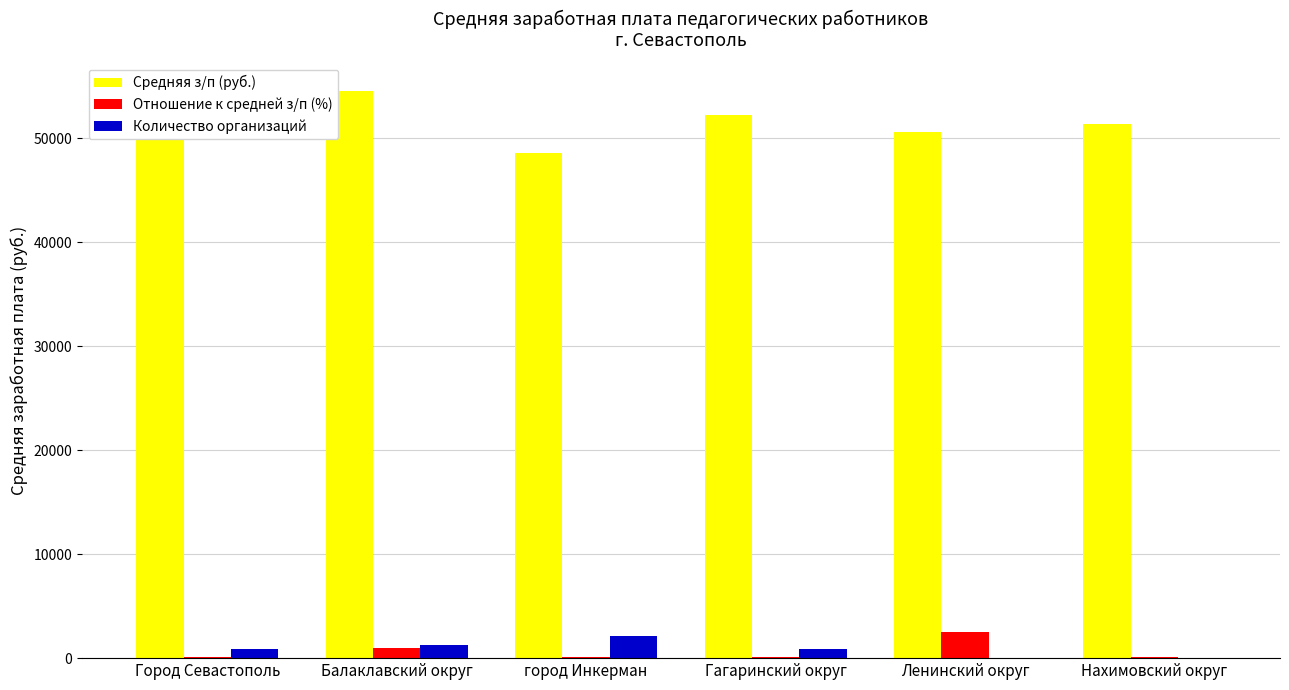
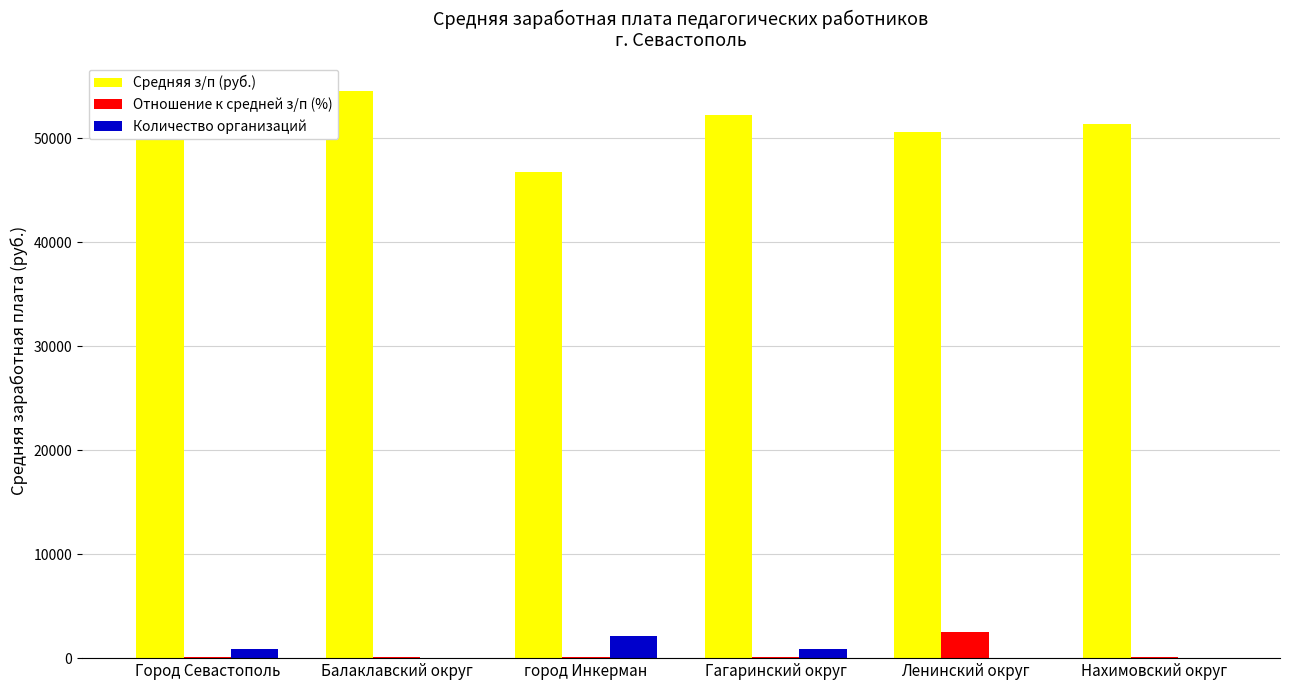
Отношение к средней з/п (%), Балаклавский округ: 1000 -> 100
Количество организаций, Балаклавский округ: 1300 -> 0
Средняя з/п (руб.), город Инкерман: 48600 -> 46800
